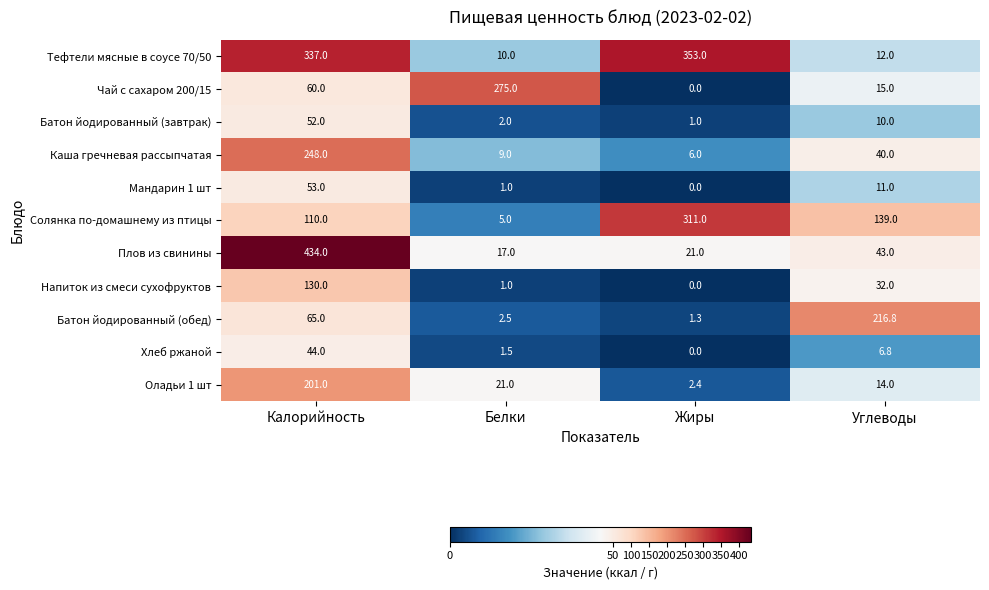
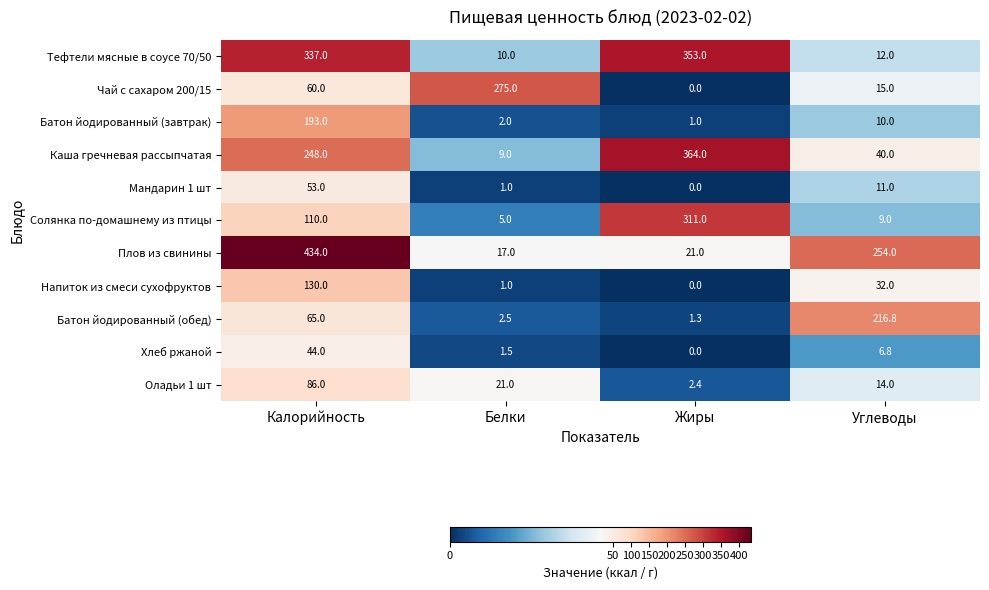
Батон йодированный (завтрак), Калорийность: 52.0 -> 193.0
Каша гречневая рассыпчатая, Жиры: 6.0 -> 364.0
Солянка по-домашнему из птицы, Углеводы: 139.0 -> 9.0
Плов из свинины, Углеводы: 43.0 -> 254.0
Оладьи 1 шт, Калорийность: 201.0 -> 86.0
